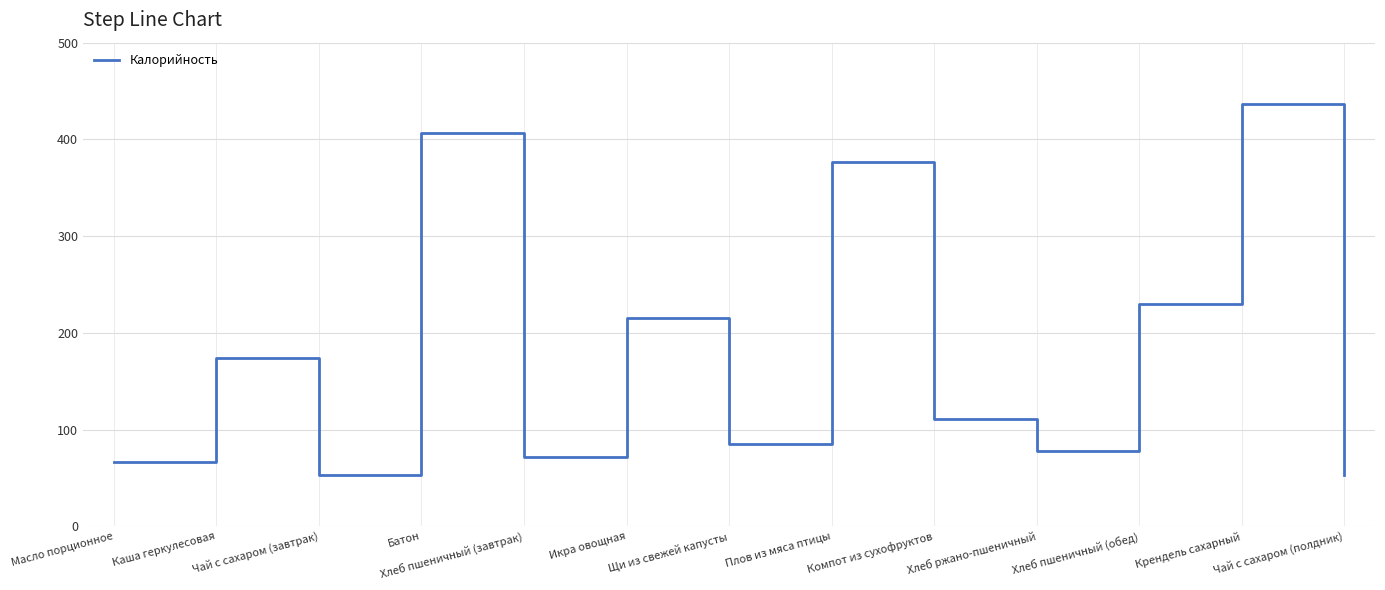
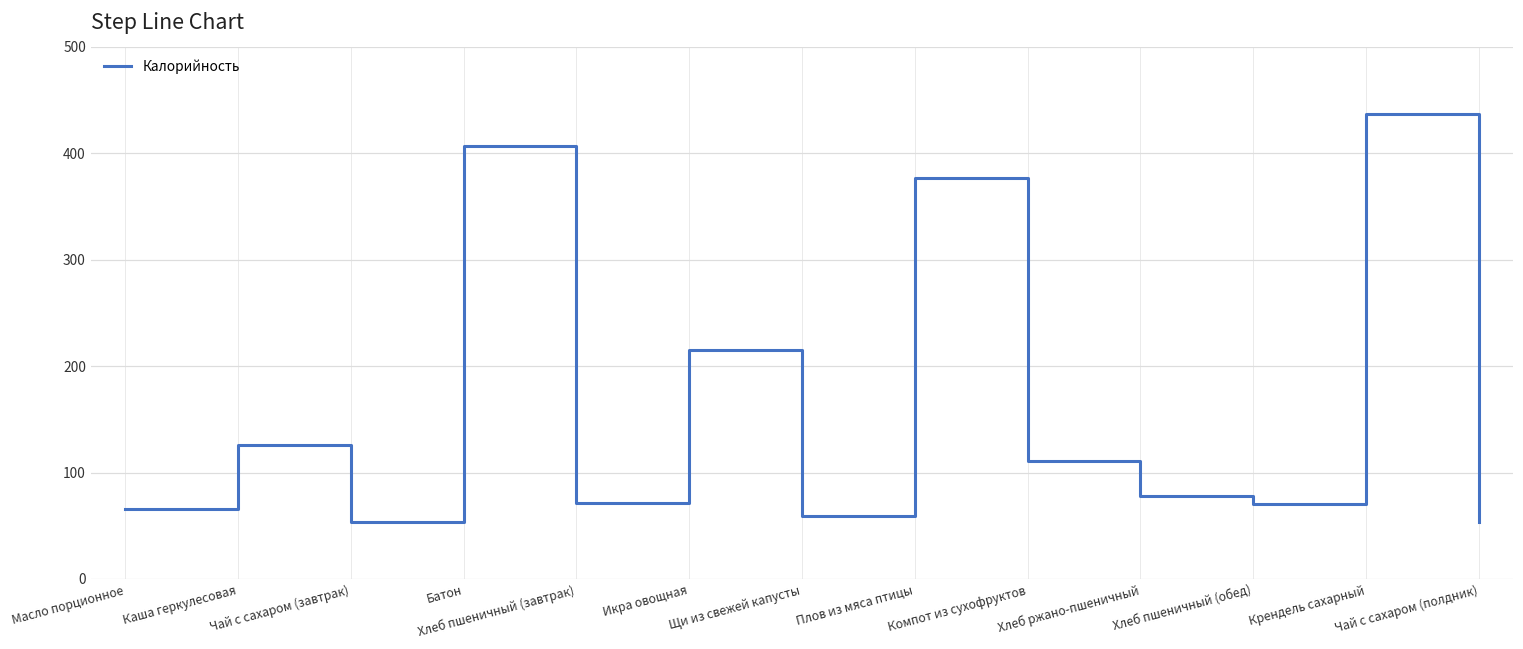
Каша геркулесовая: 170 -> 130
Щи из свежей капусты: 90 -> 60
Хлеб пшеничный (обед): 230 -> 70
